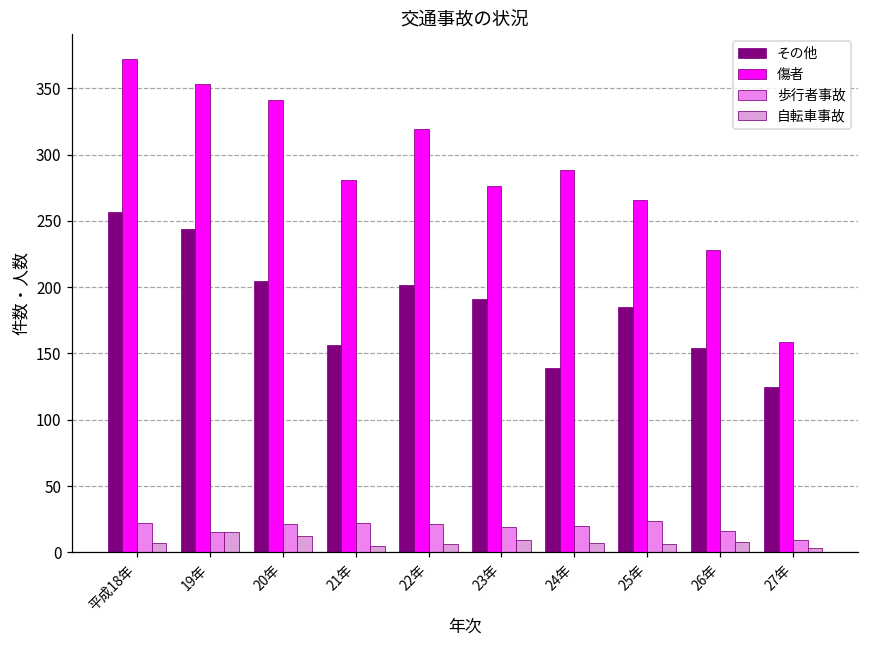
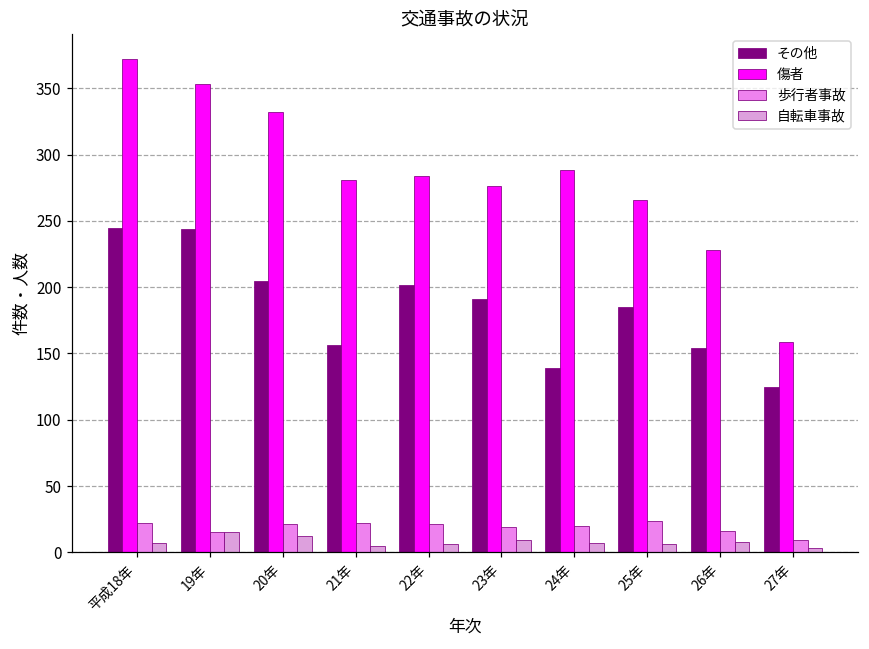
その他, 平成18年: 257 -> 245
傷者, 20年: 341 -> 332
傷者, 22年: 319 -> 284
